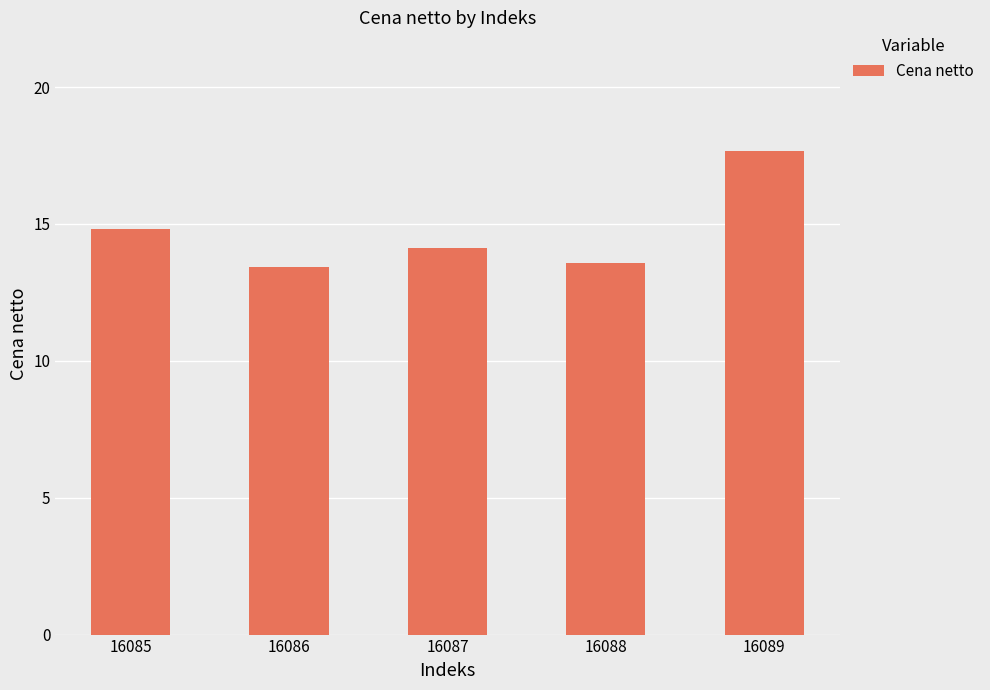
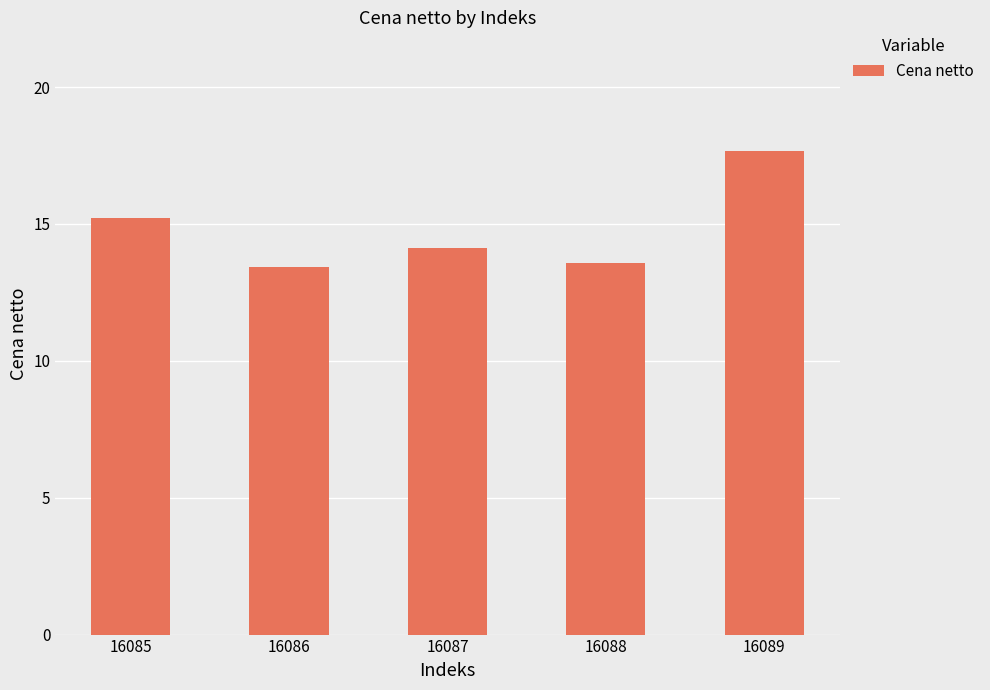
16085: 14.8 -> 15.2
